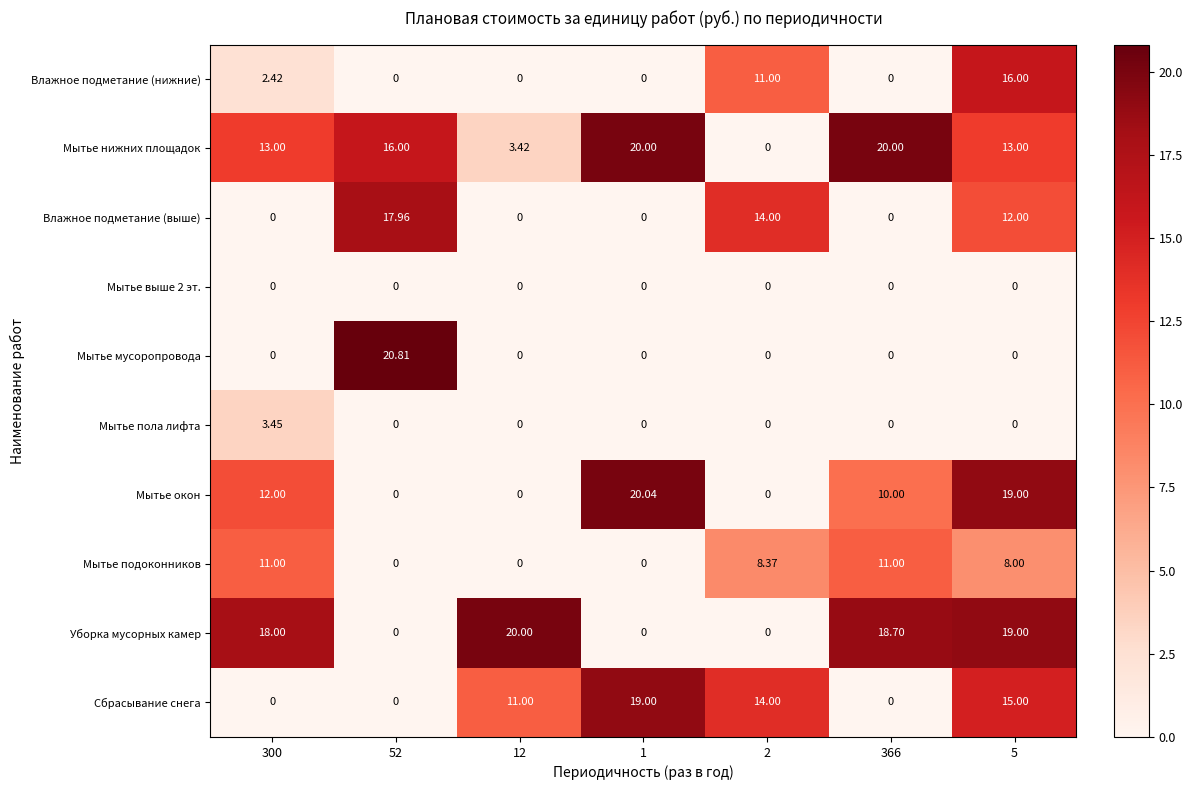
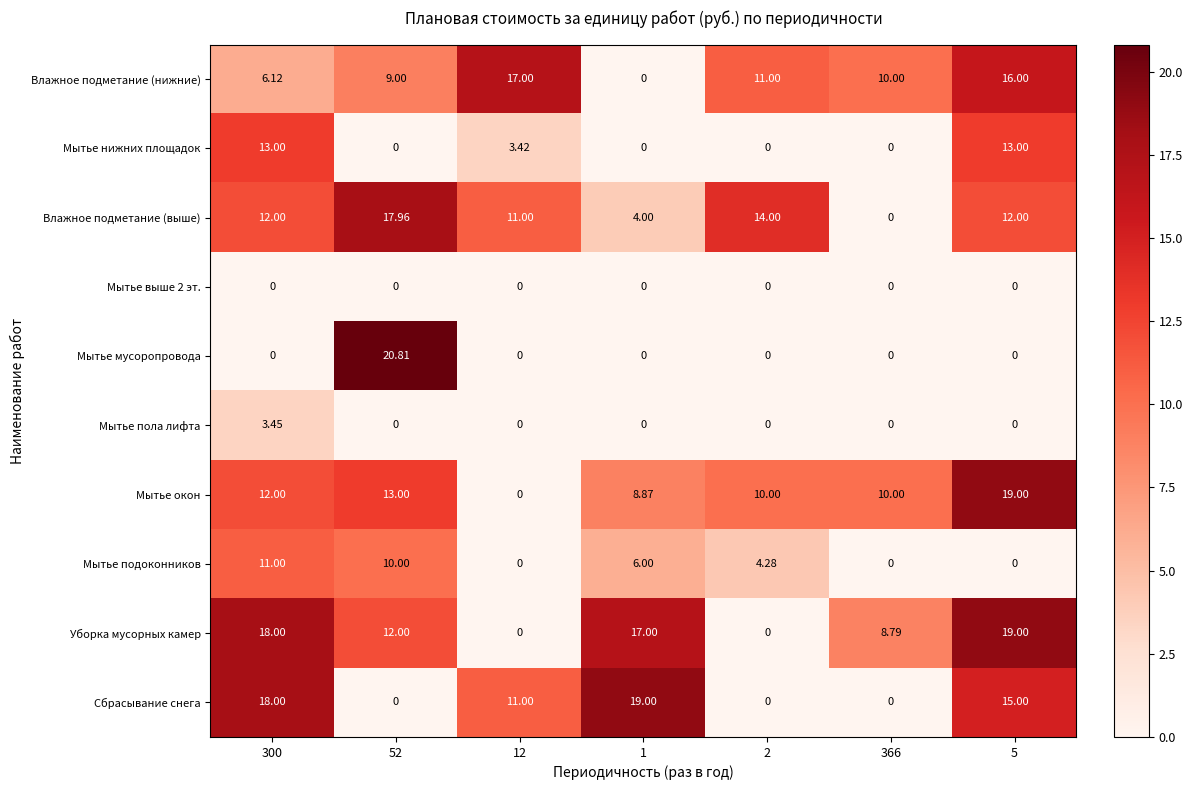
Влажное подметание (нижние), 300: 2.42 -> 6.12
Влажное подметание (нижние), 52: 0 -> 9.00
Влажное подметание (нижние), 12: 0 -> 17.00
Влажное подметание (нижние), 366: 0 -> 10.00
Мытье нижних площадок, 52: 16.00 -> 0
Мытье нижних площадок, 1: 20.00 -> 0
Мытье нижних площадок, 366: 20.00 -> 0
Влажное подметание (выше), 300: 0 -> 12.00
Влажное подметание (выше), 12: 0 -> 11.00
Влажное подметание (выше), 1: 0 -> 4.00
Мытье окон, 52: 0 -> 13.00
Мытье окон, 1: 20.04 -> 8.87
Мытье окон, 2: 0 -> 10.00
Мытье подоконников, 52: 0 -> 10.00
Мытье подоконников, 1: 0 -> 6.00
Мытье подоконников, 2: 8.37 -> 4.28
Мытье подоконников, 366: 11.00 -> 0
Мытье подоконников, 5: 8.00 -> 0
Уборка мусорных камер, 52: 0 -> 12.00
Уборка мусорных камер, 12: 20.00 -> 0
Уборка мусорных камер, 1: 0 -> 17.00
Уборка мусорных камер, 366: 18.70 -> 8.79
Сбрасывание снега, 300: 0 -> 18.00
Сбрасывание снега, 2: 14.00 -> 0
